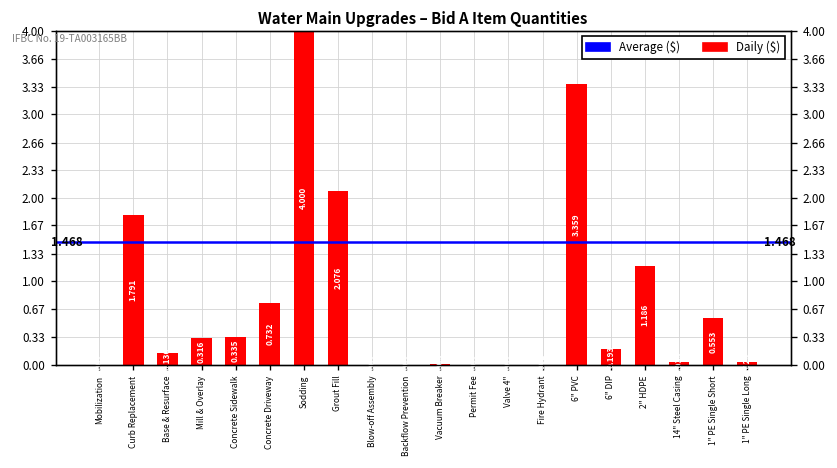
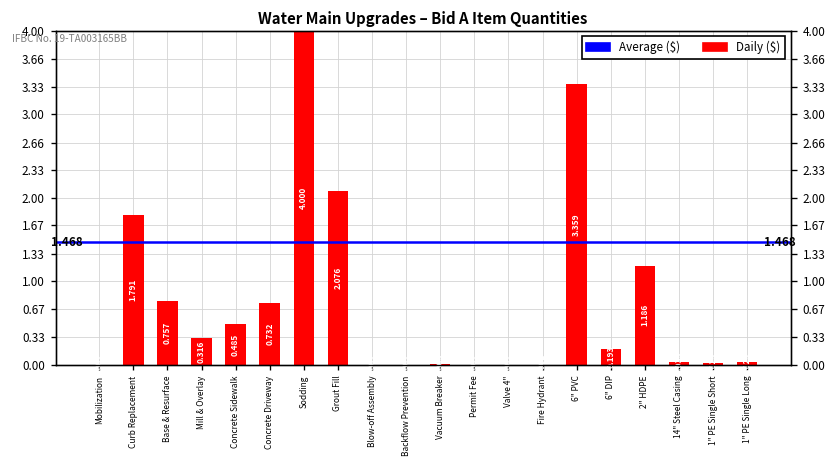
Base & Resurface: 0.136 -> 0.757
Concrete Sidewalk: 0.335 -> 0.485
1" PE Single Short: 0.6 -> 0.0
